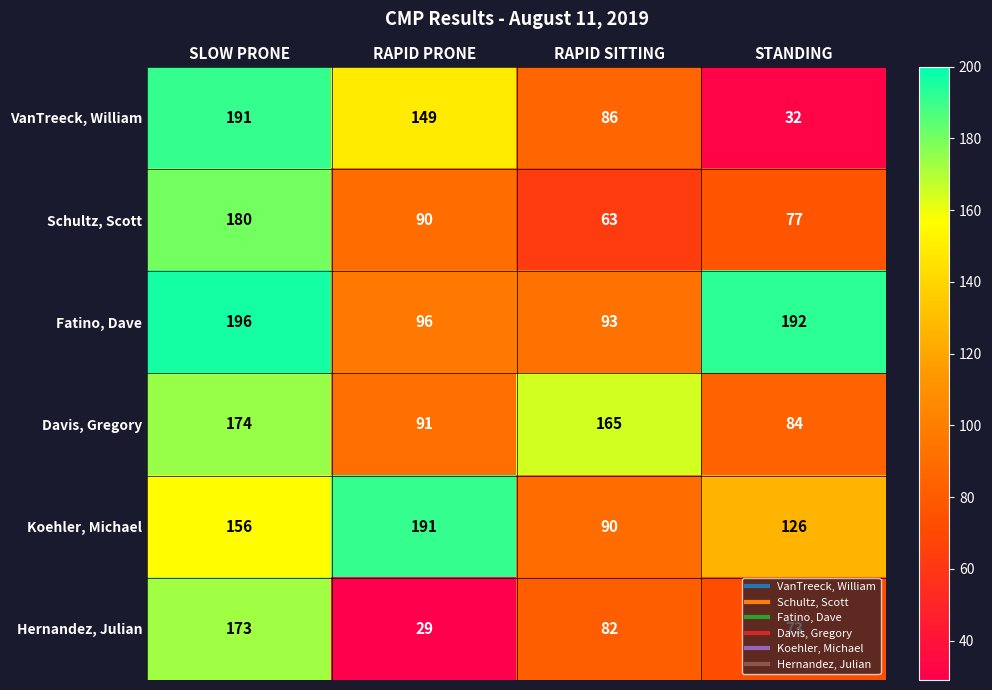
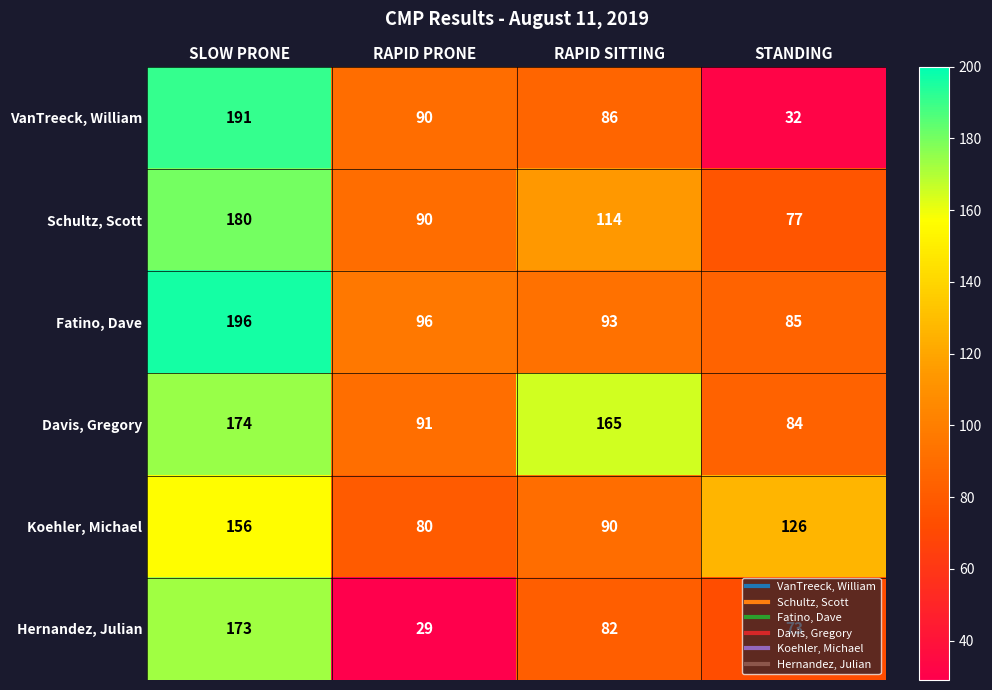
VanTreeck, William, RAPID PRONE: 149 -> 90
Schultz, Scott, RAPID SITTING: 63 -> 114
Fatino, Dave, STANDING: 192 -> 85
Koehler, Michael, RAPID PRONE: 191 -> 80
